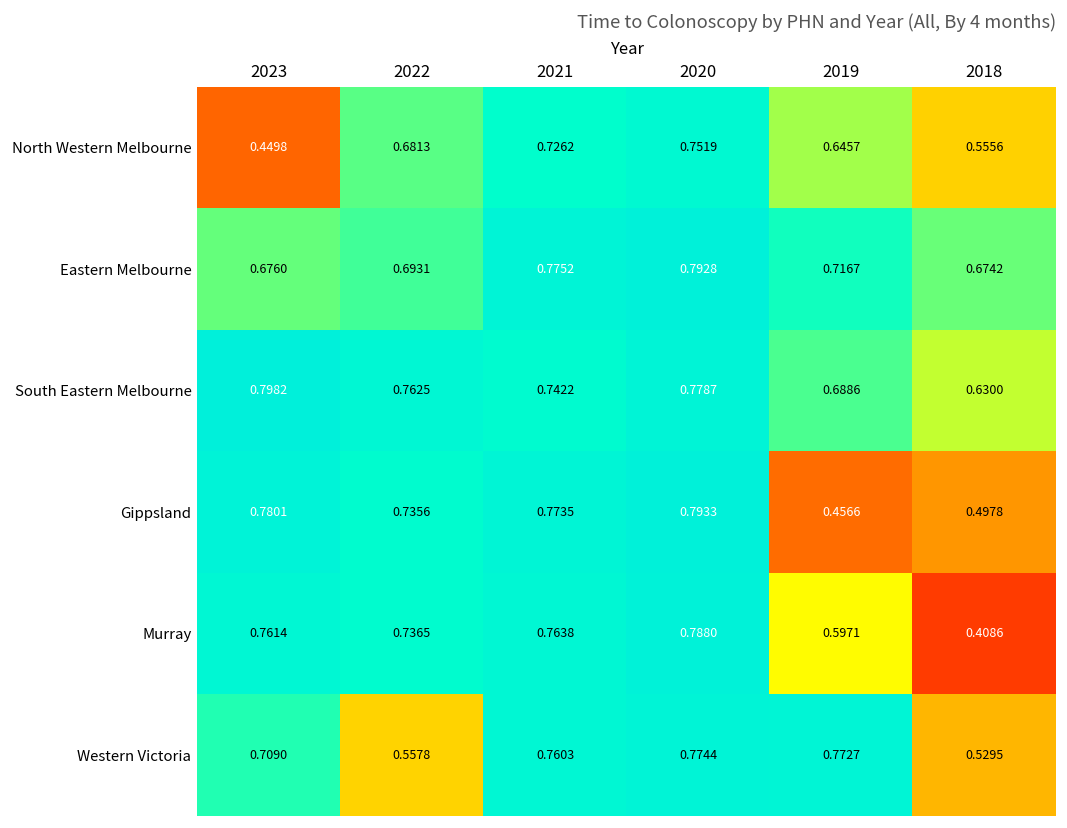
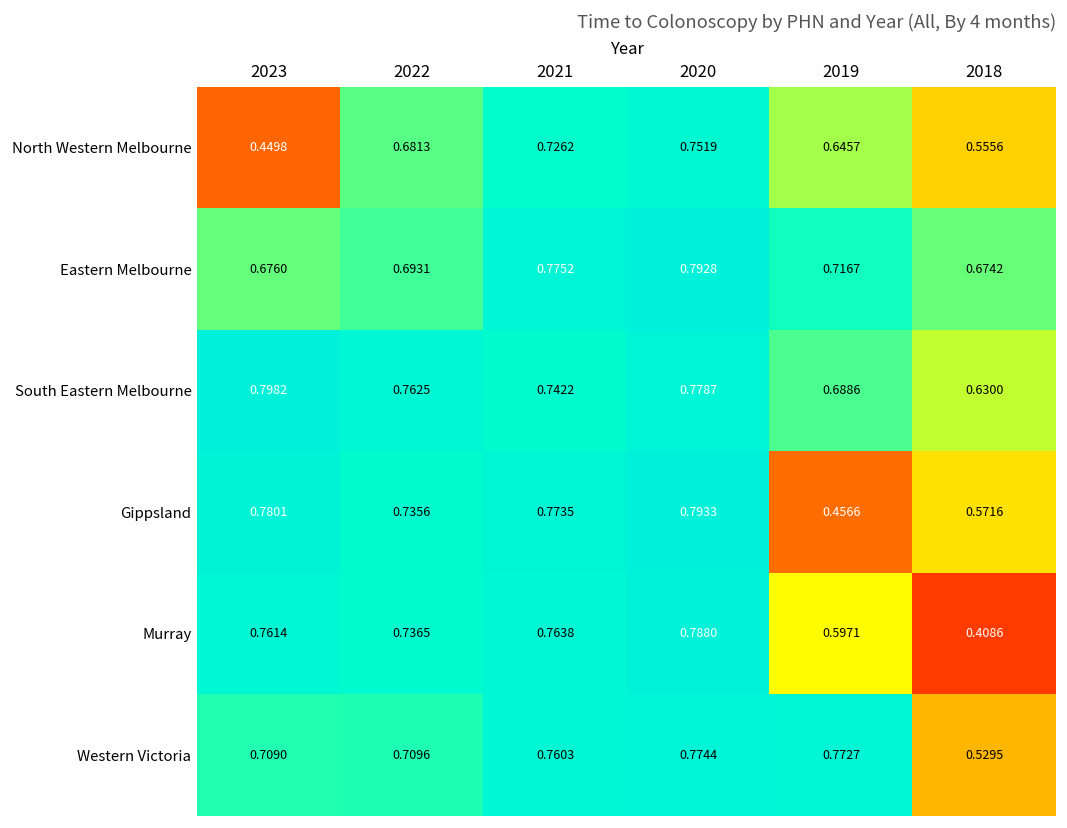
Gippsland, 2018: 0.4978 -> 0.5716
Western Victoria, 2022: 0.5578 -> 0.7096
